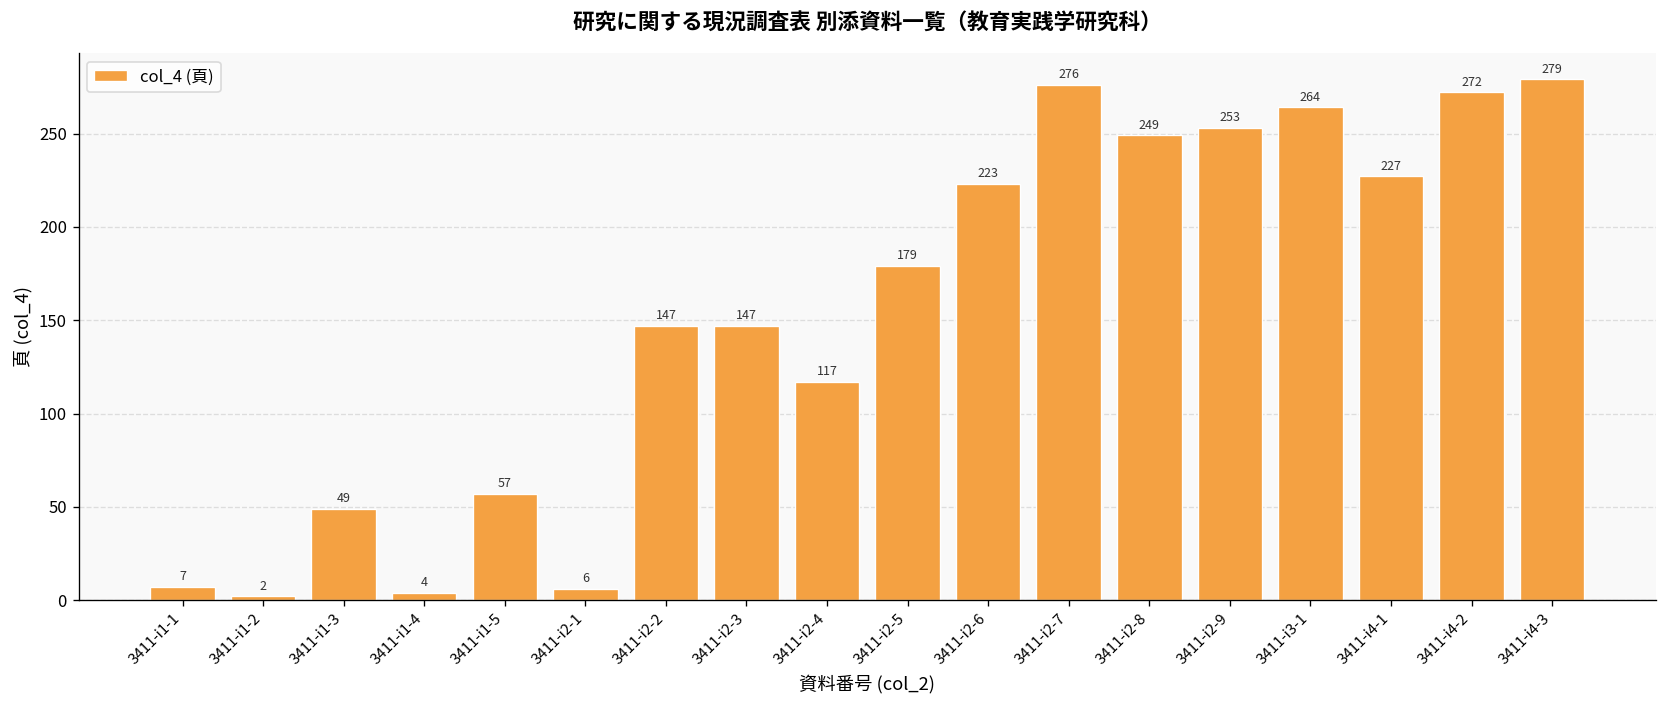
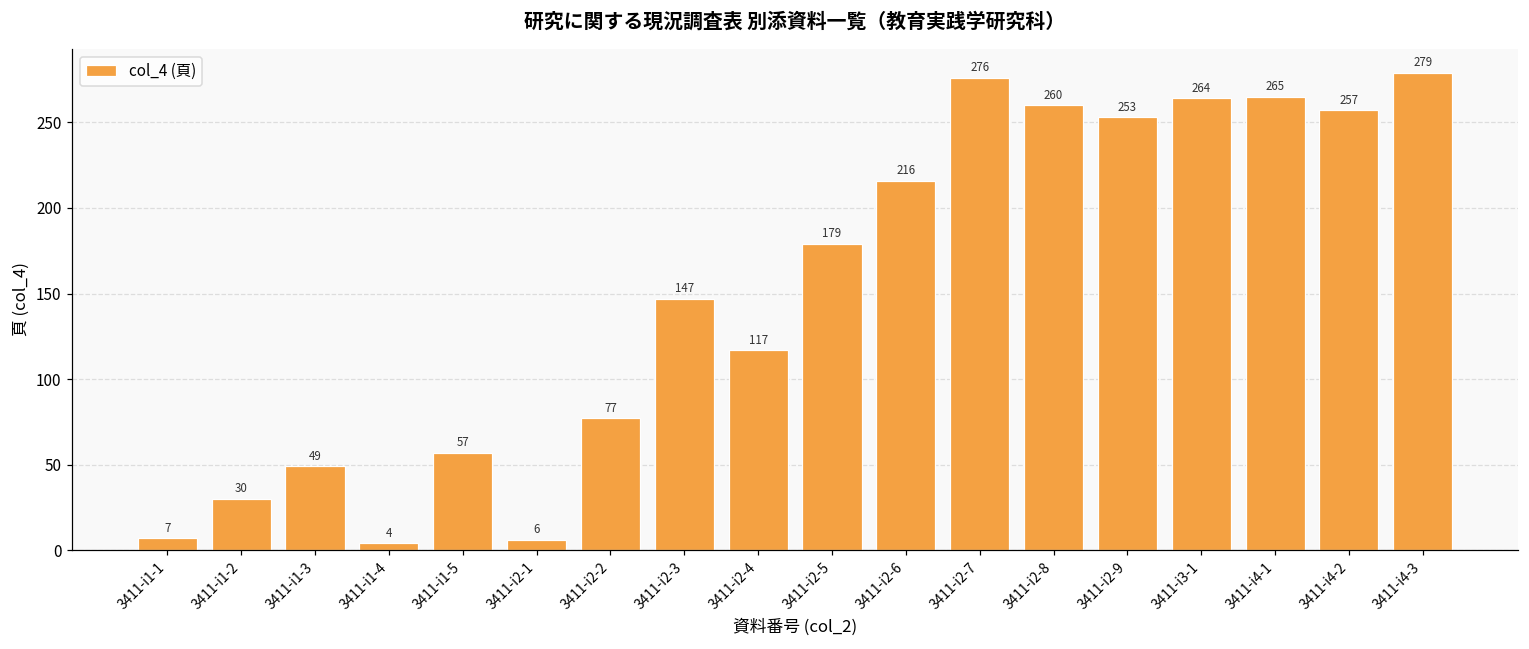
3411-i1-2: 2 -> 30
3411-i2-2: 147 -> 77
3411-i2-6: 223 -> 216
3411-i2-8: 249 -> 260
3411-i4-1: 227 -> 265
3411-i4-2: 272 -> 257
